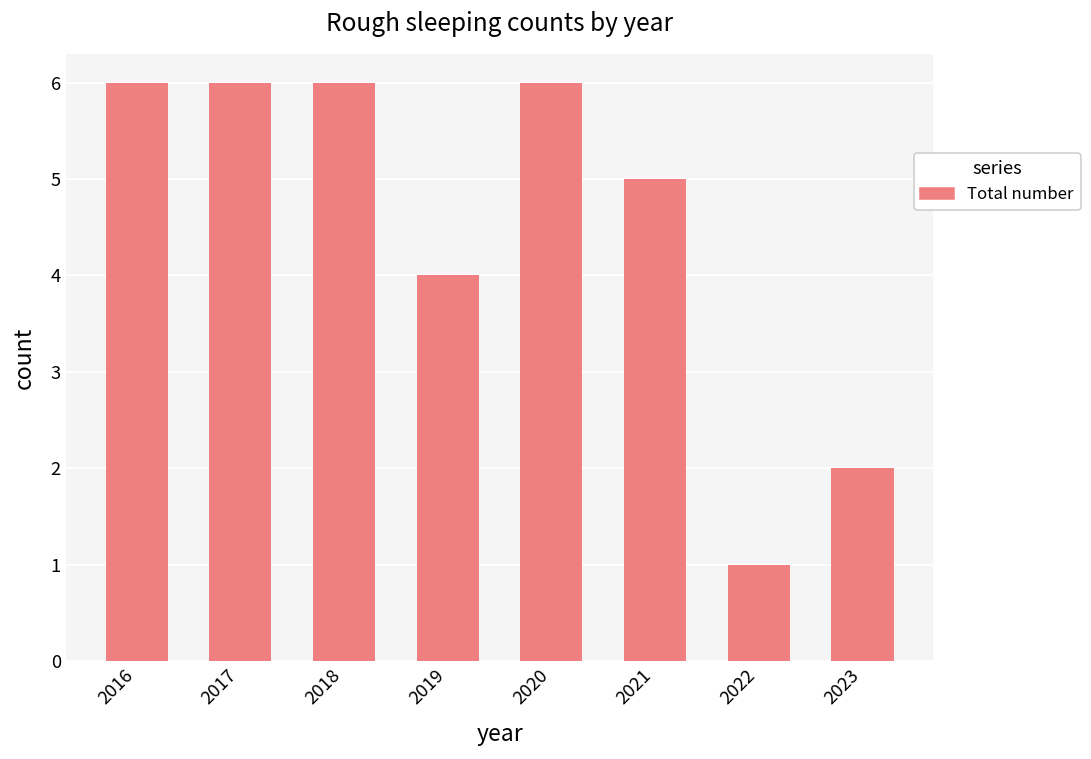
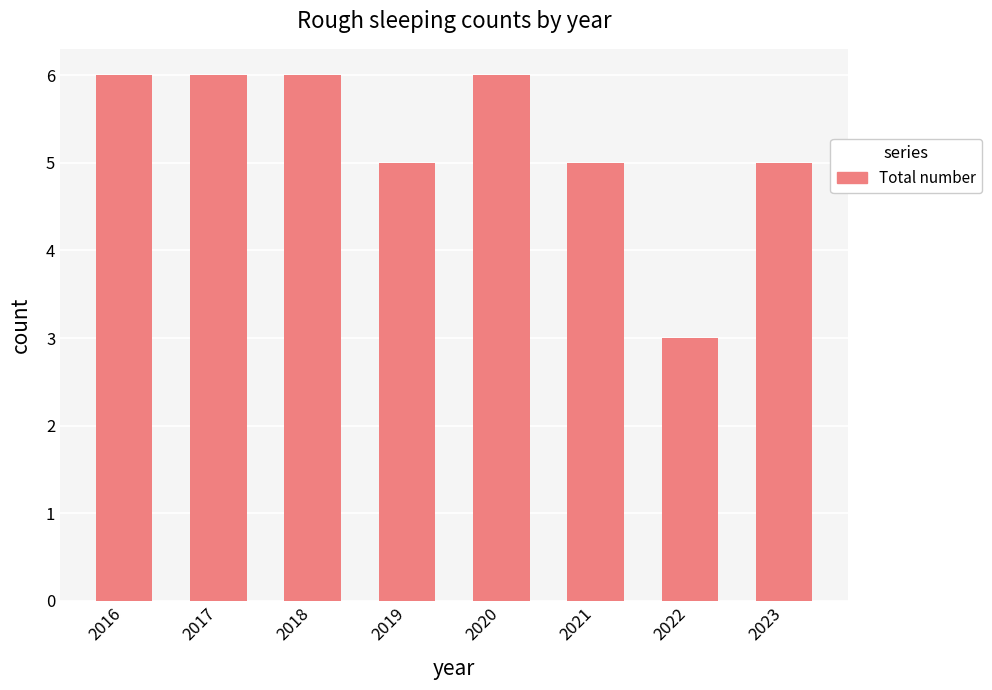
2019: 4 -> 5
2022: 1 -> 3
2023: 2 -> 5
